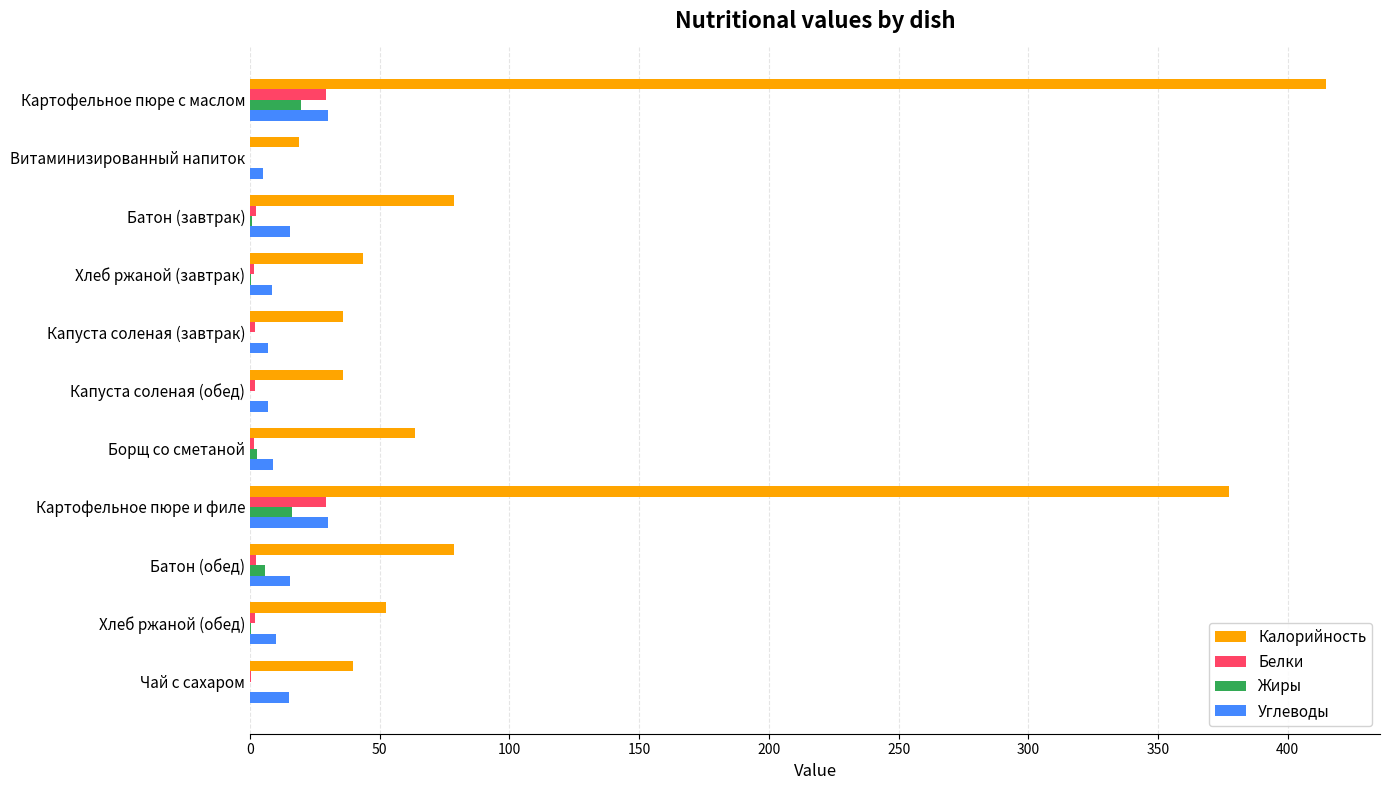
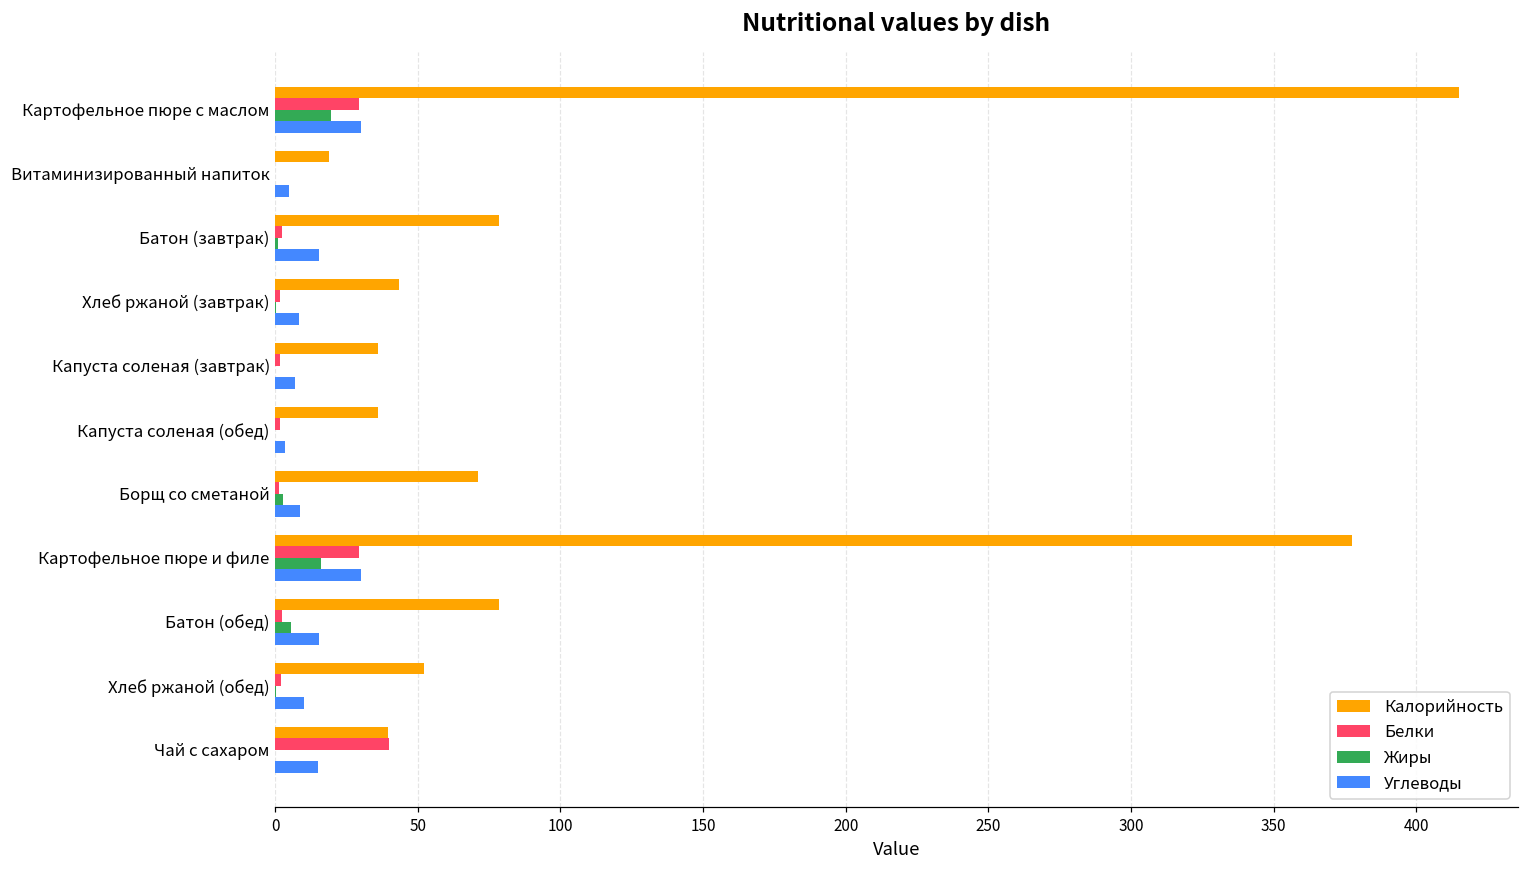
Углеводы, Капуста соленая (обед): 7 -> 4
Калорийность, Борщ со сметаной: 64 -> 71
Белки, Чай с сахаром: 0 -> 40
